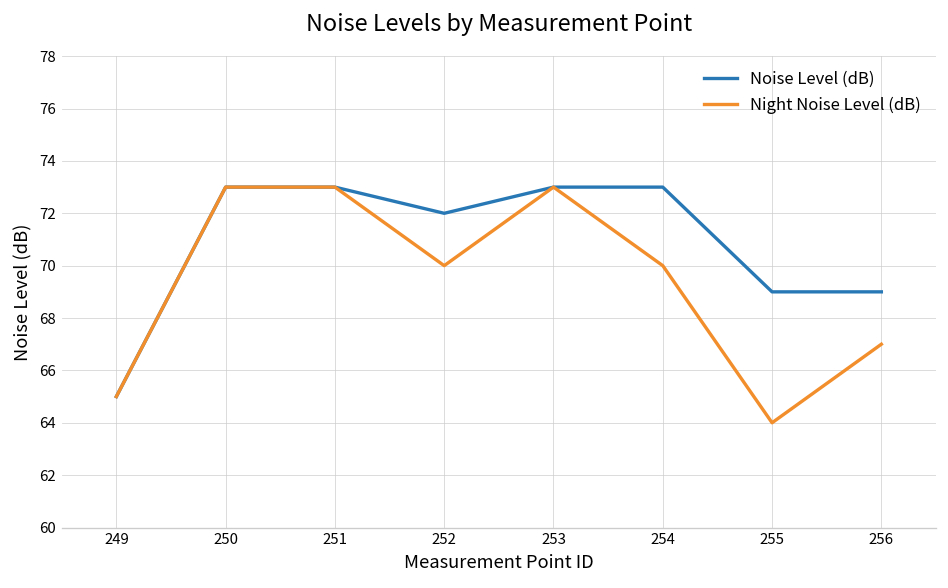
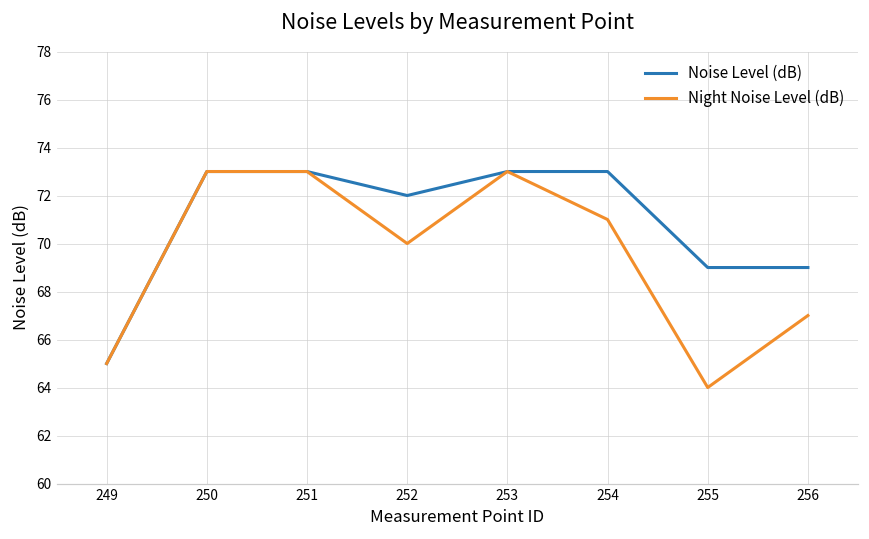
Night Noise Level (dB), 254: 70 -> 71
